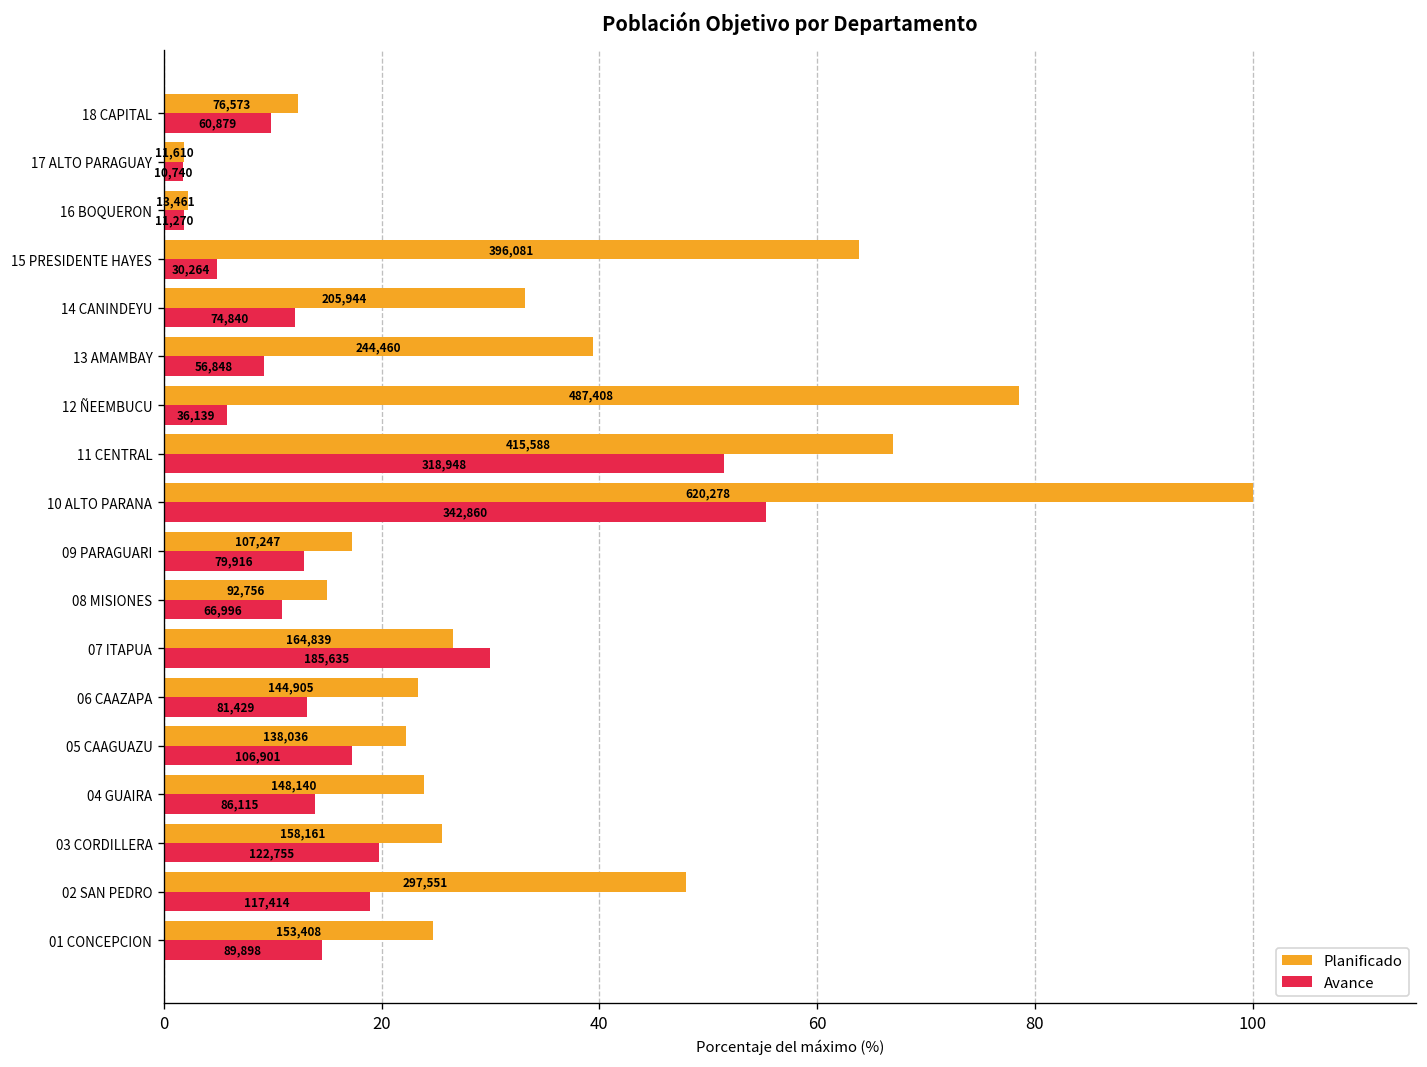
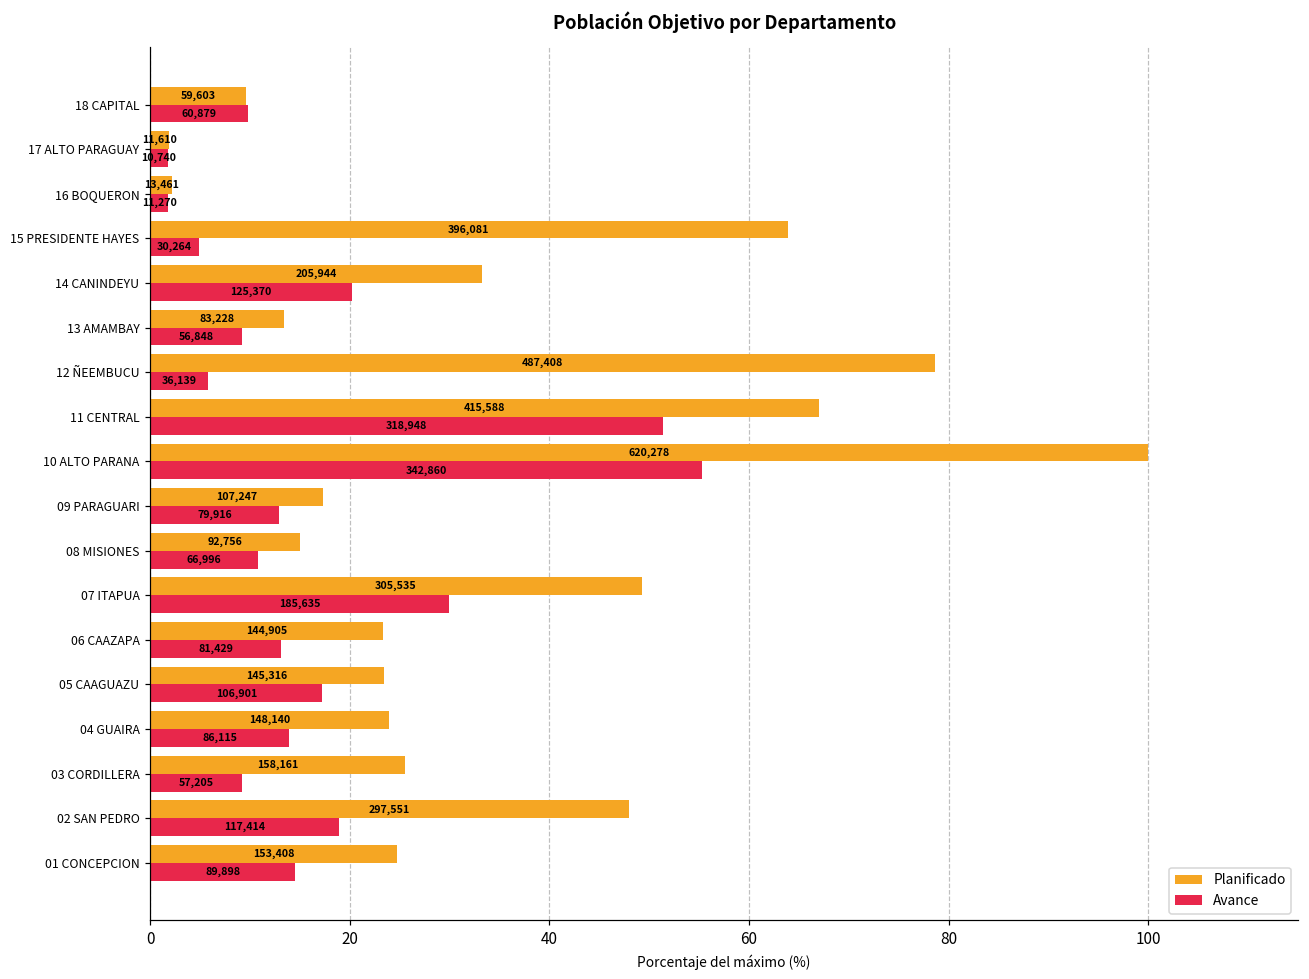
Planificado, 18 CAPITAL: 76,573 -> 59,603
Avance, 14 CANINDEYU: 74,840 -> 125,370
Planificado, 13 AMAMBAY: 244,460 -> 83,228
Planificado, 07 ITAPUA: 164,839 -> 305,535
Planificado, 05 CAAGUAZU: 138,036 -> 145,316
Avance, 03 CORDILLERA: 122,755 -> 57,205
